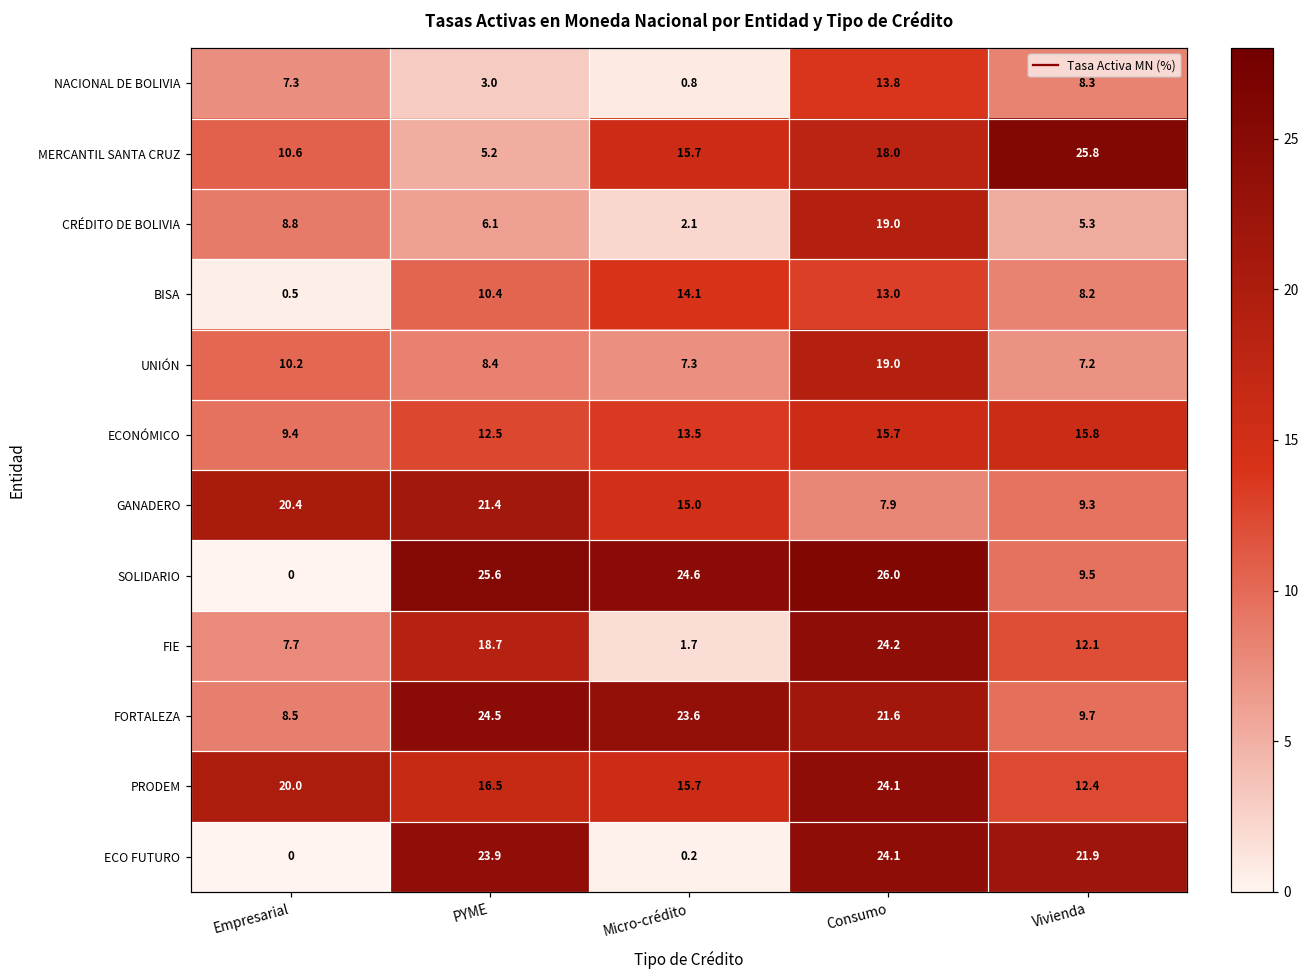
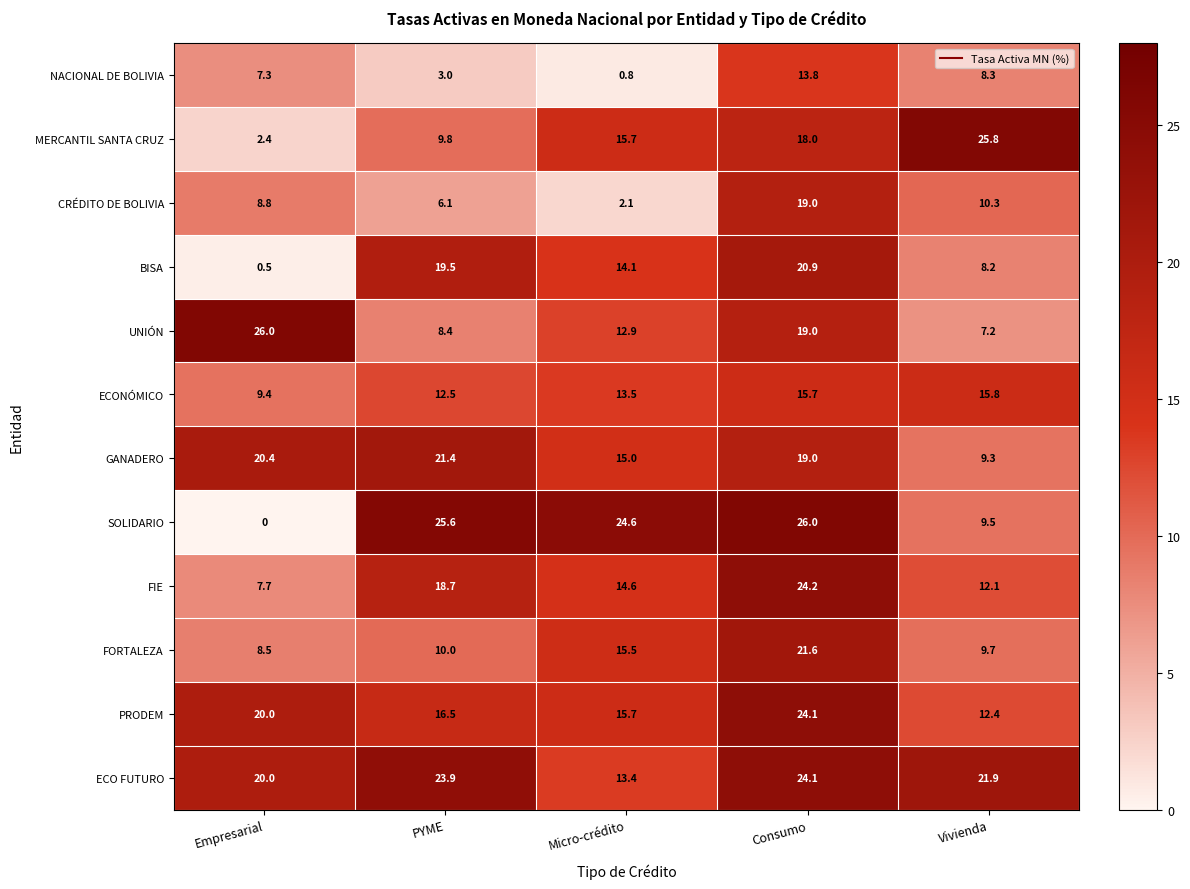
MERCANTIL SANTA CRUZ, Empresarial: 10.6 -> 2.4
MERCANTIL SANTA CRUZ, PYME: 5.2 -> 9.8
CRÉDITO DE BOLIVIA, Vivienda: 5.3 -> 10.3
BISA, PYME: 10.4 -> 19.5
BISA, Consumo: 13.0 -> 20.9
UNIÓN, Empresarial: 10.2 -> 26.0
UNIÓN, Micro-crédito: 7.3 -> 12.9
GANADERO, Consumo: 7.9 -> 19.0
FIE, Micro-crédito: 1.7 -> 14.6
FORTALEZA, PYME: 24.5 -> 10.0
FORTALEZA, Micro-crédito: 23.6 -> 15.5
ECO FUTURO, Empresarial: 0 -> 20.0
ECO FUTURO, Micro-crédito: 0.2 -> 13.4
